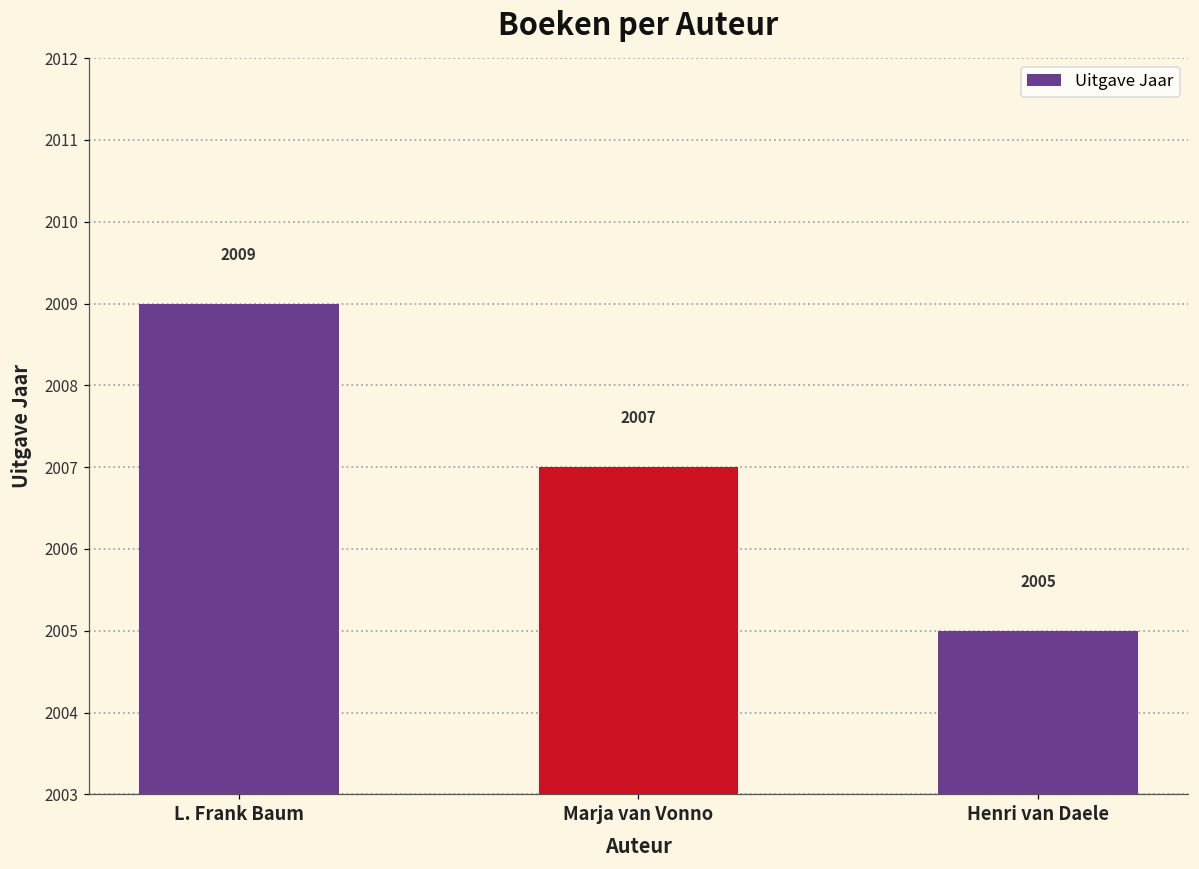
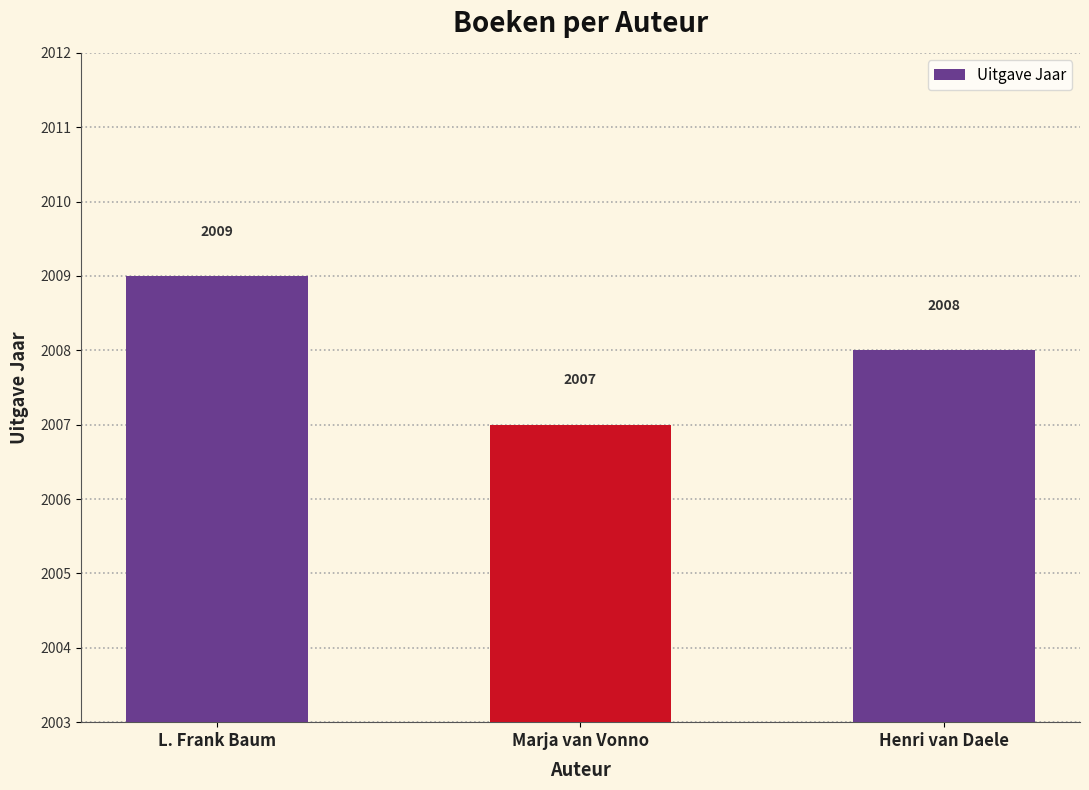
Henri van Daele: 2005 -> 2008
